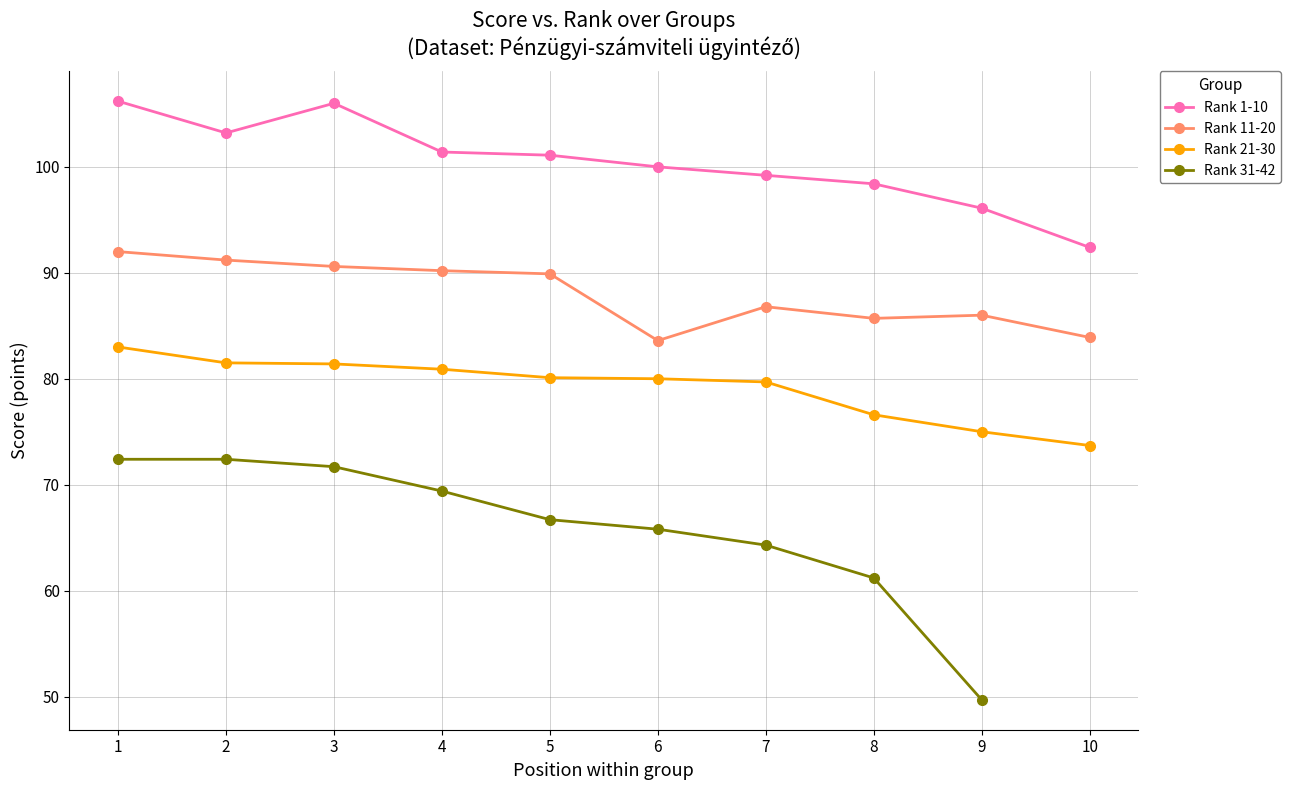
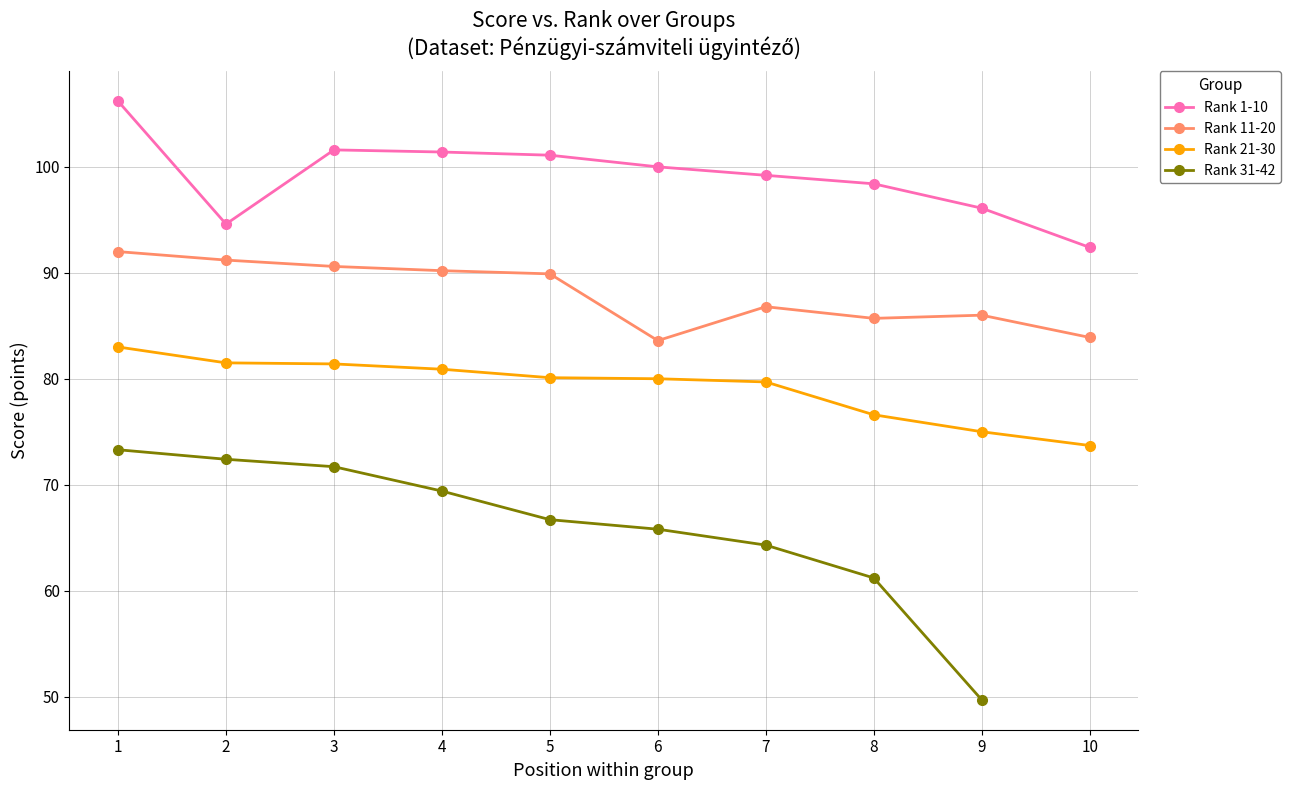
Rank 31-42, 1: 72.4 -> 73.3
Rank 1-10, 2: 103.2 -> 94.6
Rank 1-10, 3: 106.0 -> 101.6
